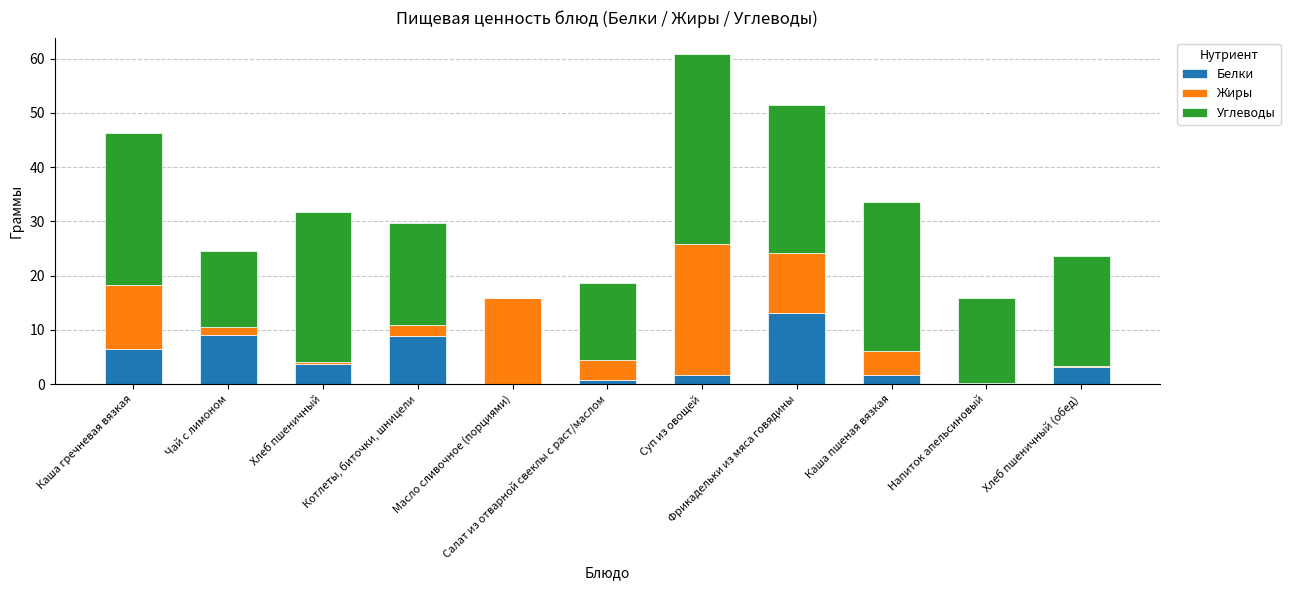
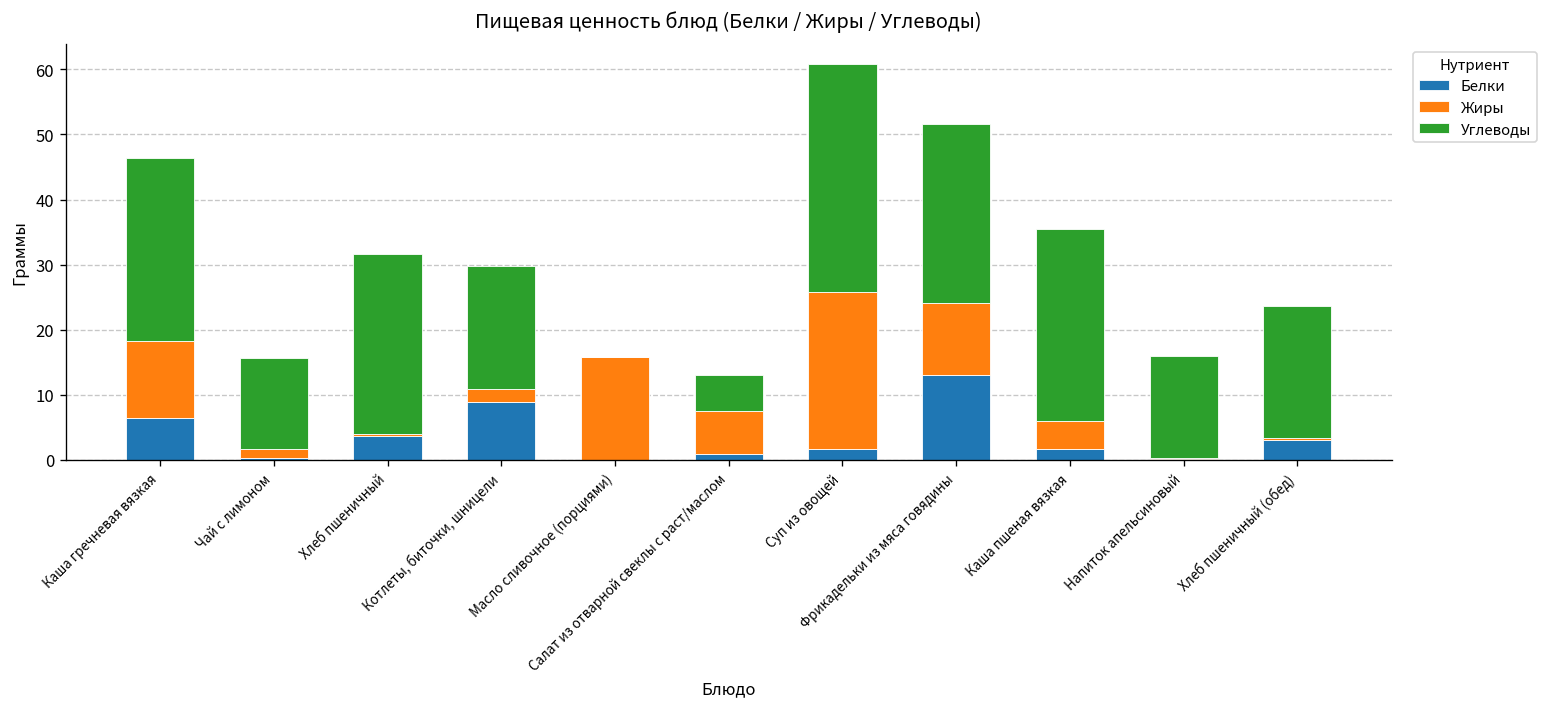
Белки, Чай с лимоном: 9 -> 0
Жиры, Салат из отварной свеклы с раст/маслом: 4 -> 7
Углеводы, Салат из отварной свеклы с раст/маслом: 14 -> 5
Углеводы, Каша пшеная вязкая: 28 -> 29
